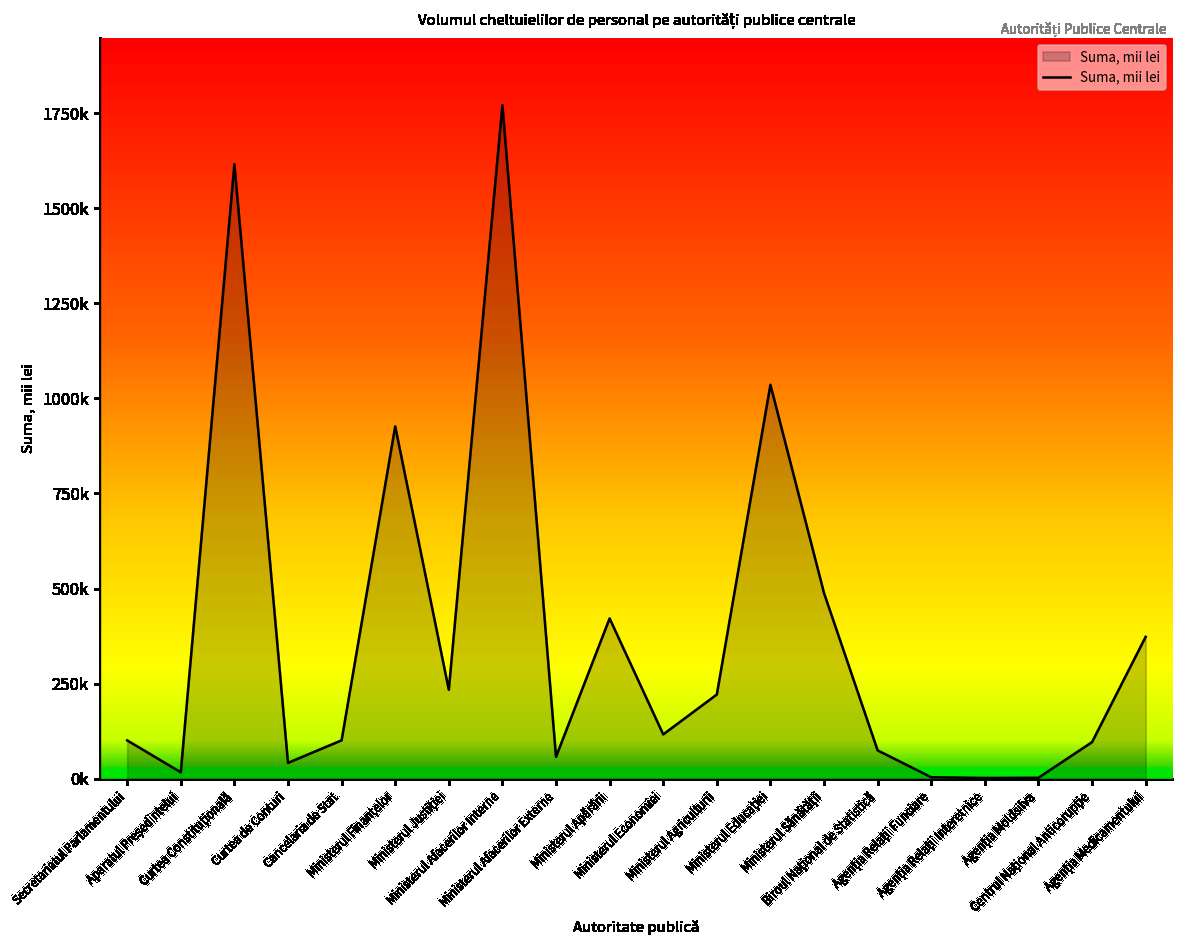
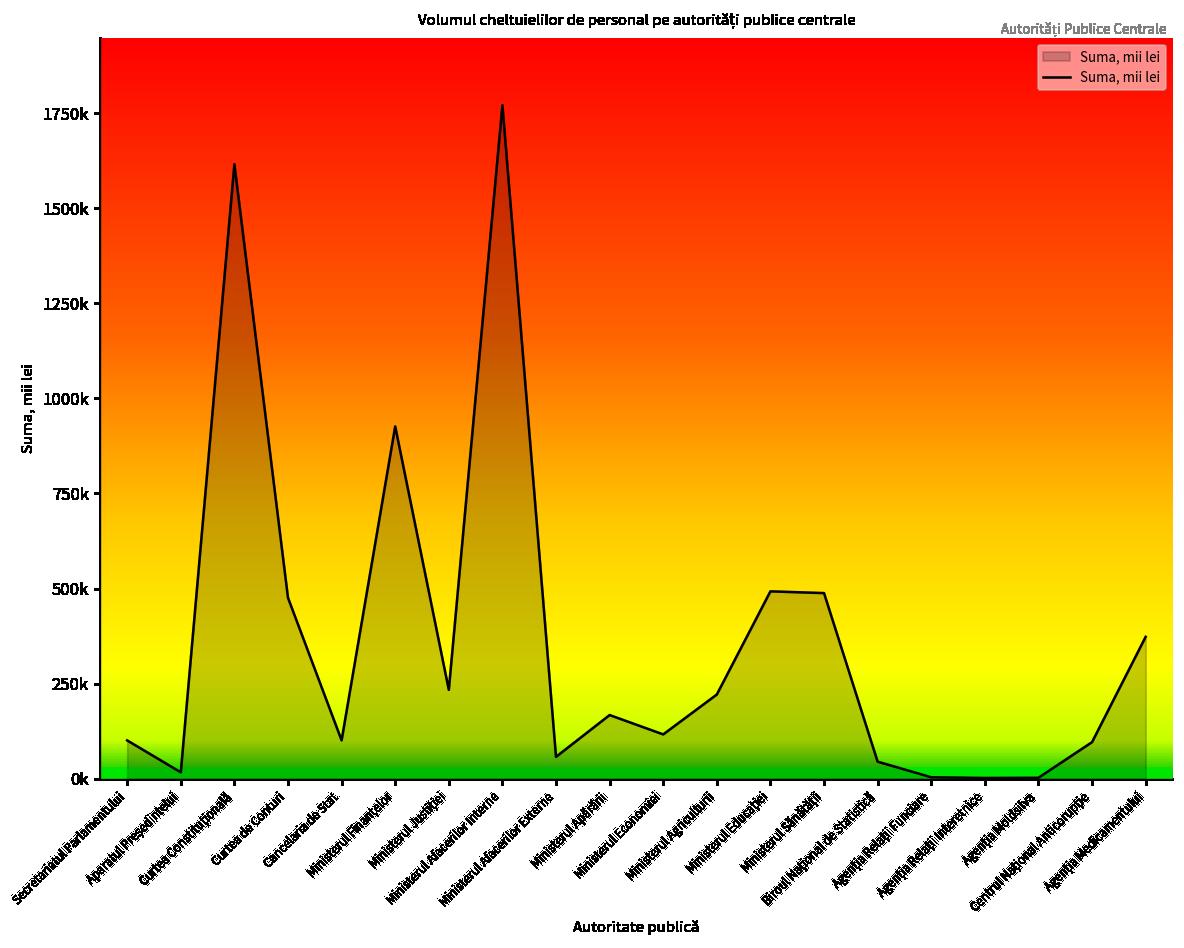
Curtea de Conturi: 40000 -> 480000
Ministerul Apărării: 420000 -> 170000
Ministerul Educației: 1040000 -> 490000
Biroul Național de Statistică: 70000 -> 40000
